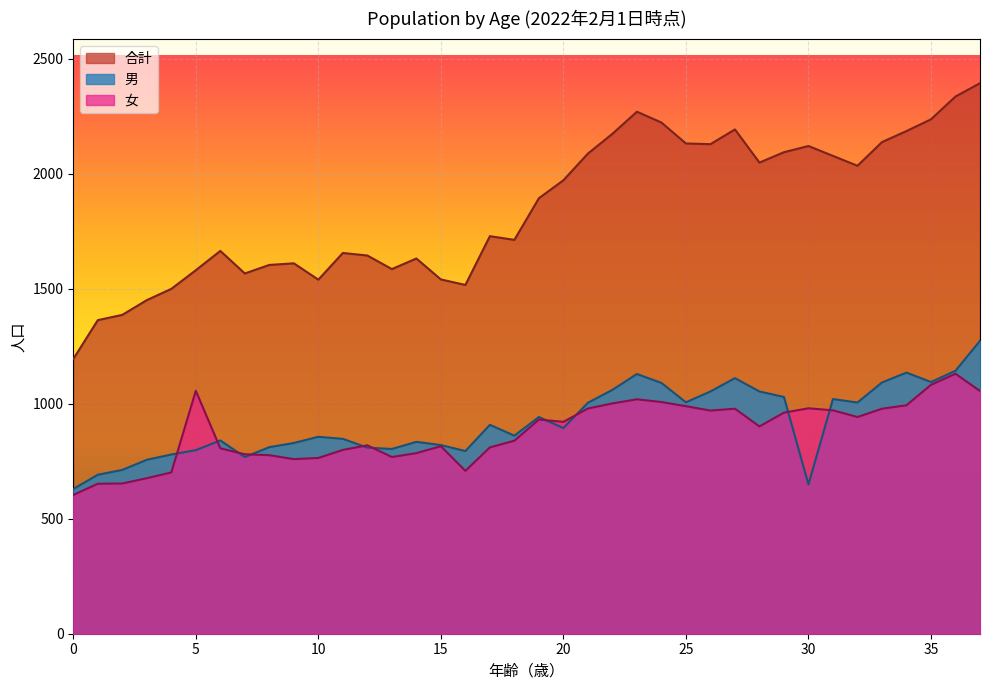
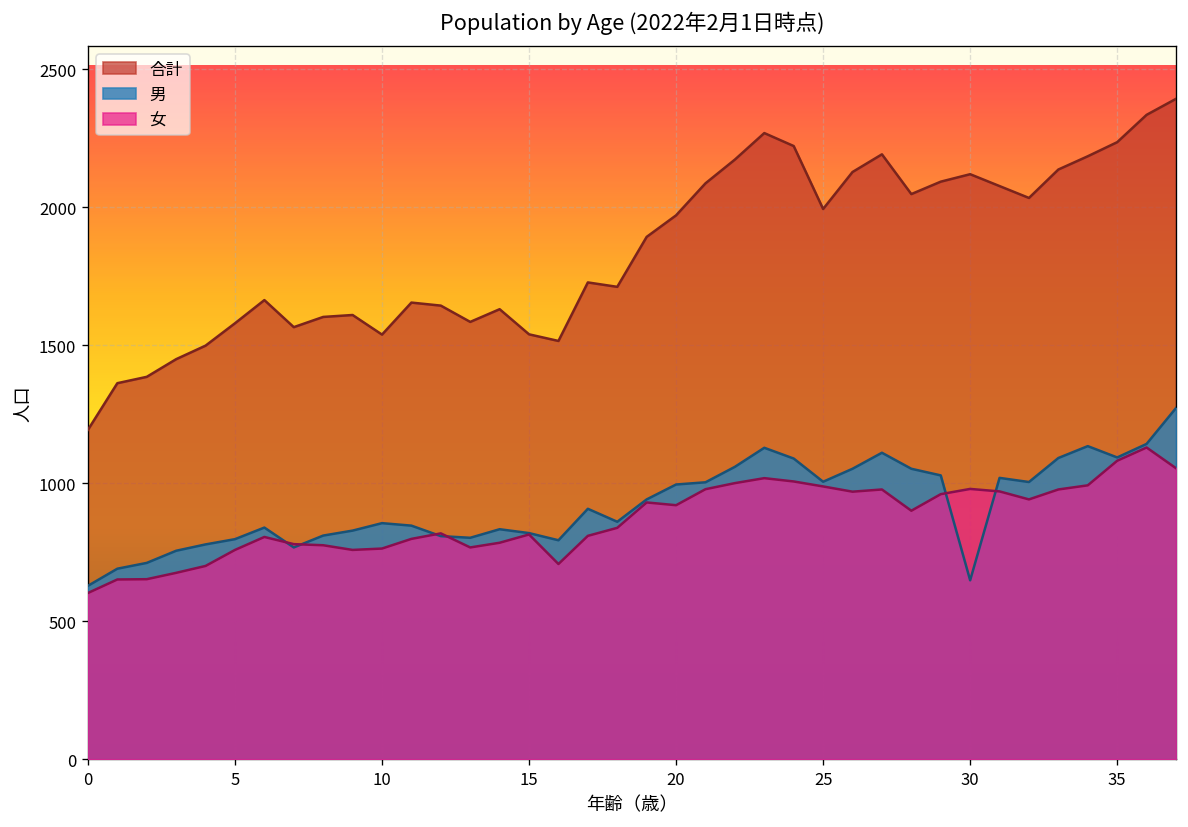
女, 5: 1060 -> 760
男, 20: 890 -> 1000
合計, 25: 2130 -> 1990
